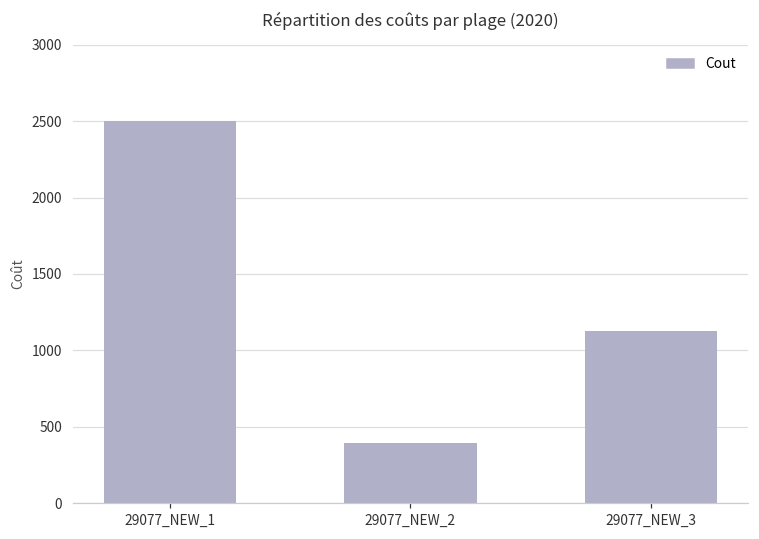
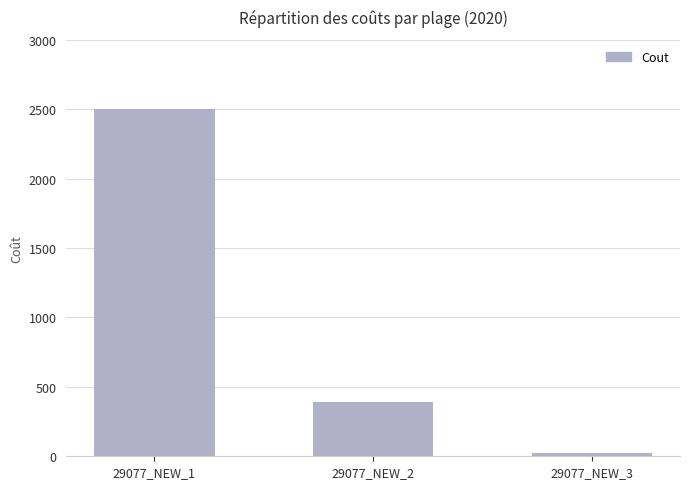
29077_NEW_3: 1120 -> 30
